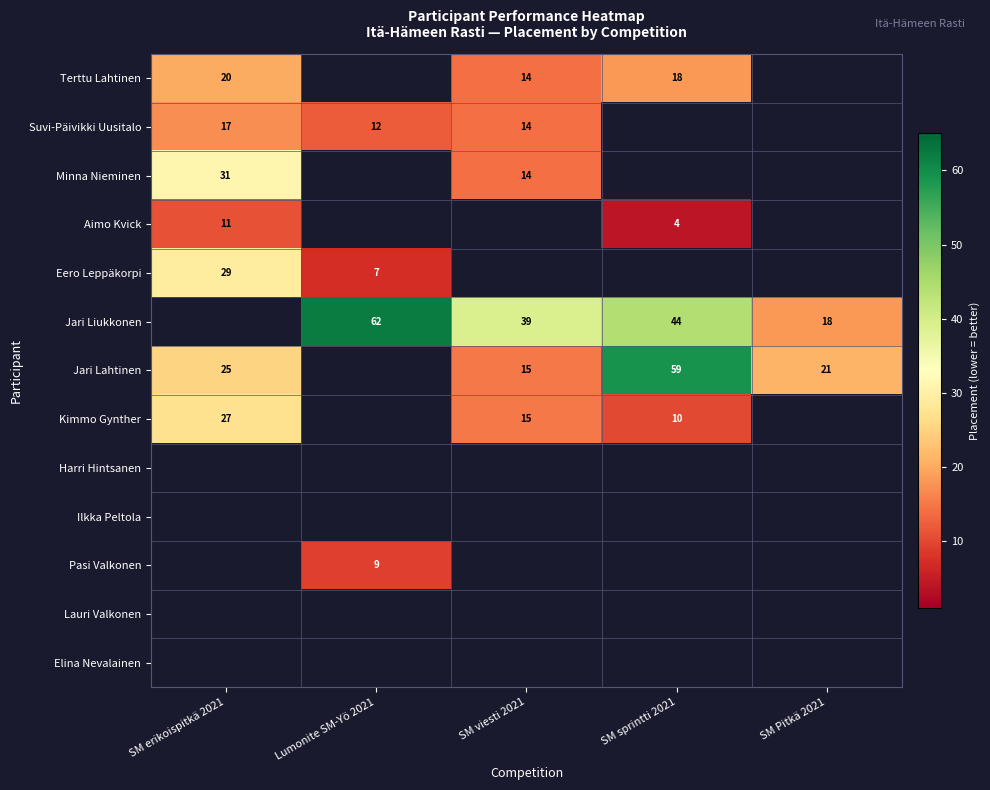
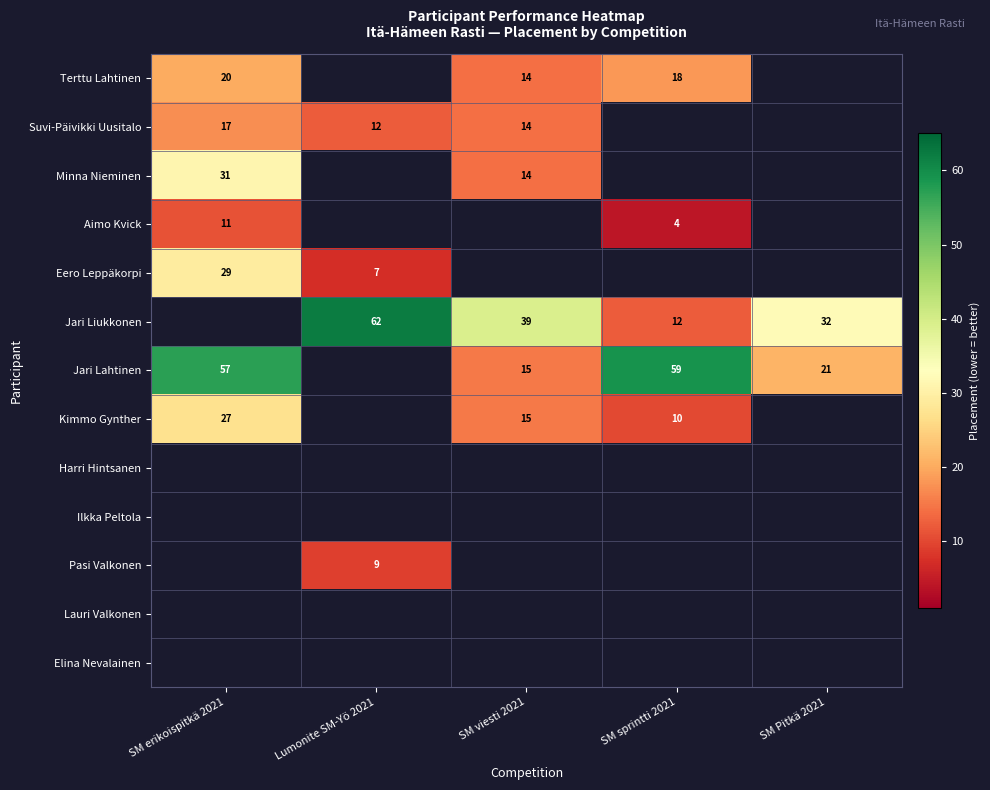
Jari Liukkonen, SM sprintti 2021: 44 -> 12
Jari Liukkonen, SM Pitkä 2021: 18 -> 32
Jari Lahtinen, SM erikoispitkä 2021: 25 -> 57
